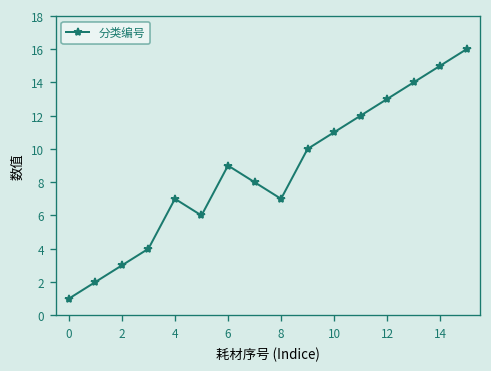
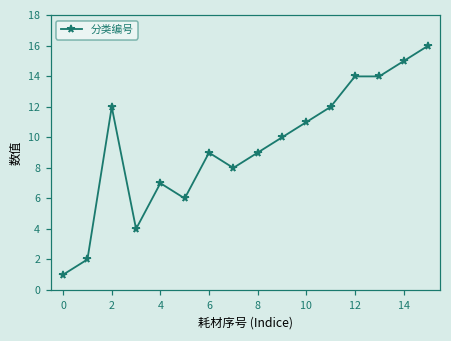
2: 3 -> 12
8: 7 -> 9
12: 13 -> 14
